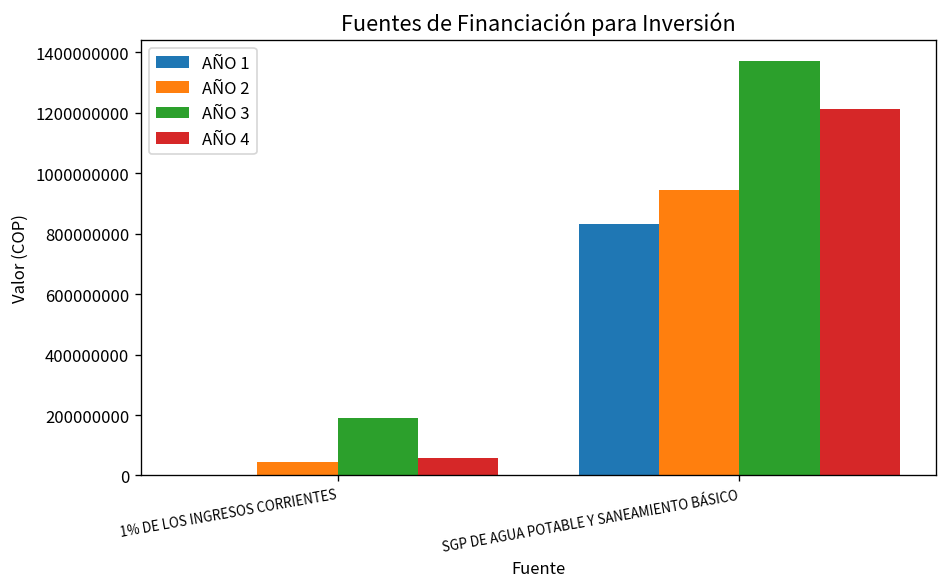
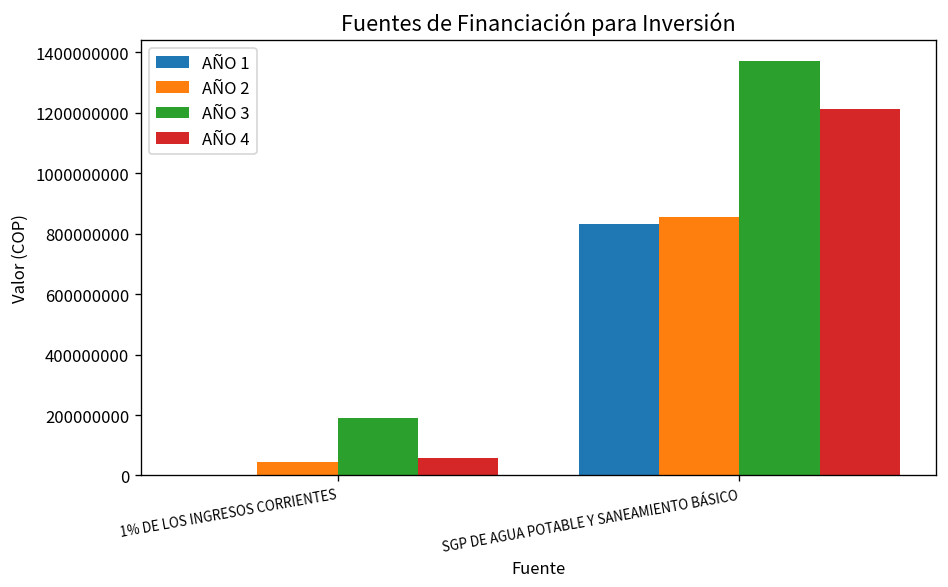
AÑO 2, SGP DE AGUA POTABLE Y SANEAMIENTO BÁSICO: 950000000 -> 850000000
